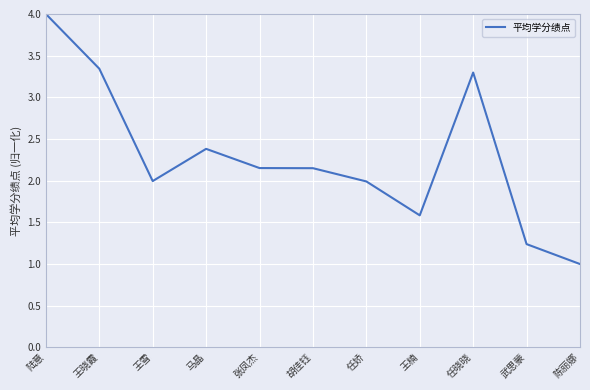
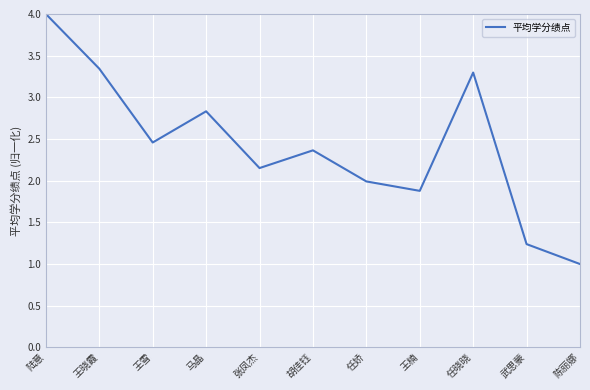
王雪: 2.0 -> 2.5
马晶: 2.4 -> 2.8
胡佳钰: 2.2 -> 2.4
王楠: 1.6 -> 1.9
